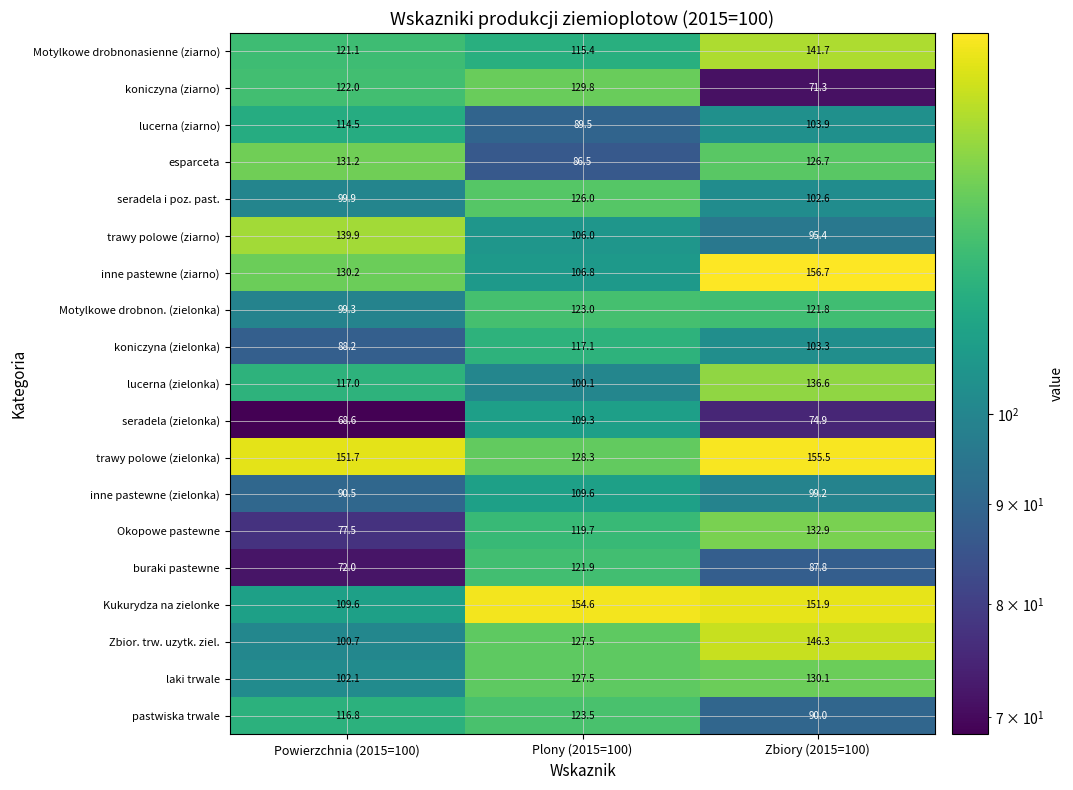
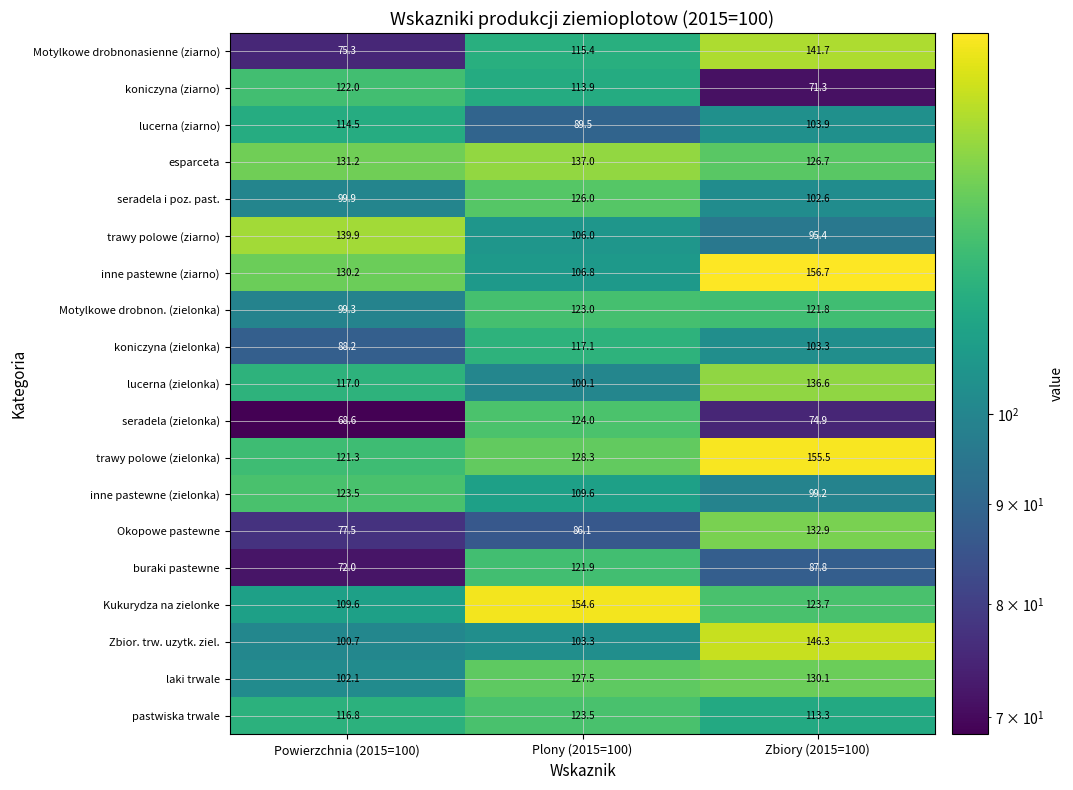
Motylkowe drobnonasienne (ziarno), Powierzchnia (2015=100): 121.1 -> 75.3
koniczyna (ziarno), Plony (2015=100): 129.8 -> 113.9
esparceta, Plony (2015=100): 86.5 -> 137.0
seradela (zielonka), Plony (2015=100): 109.3 -> 124.0
trawy polowe (zielonka), Powierzchnia (2015=100): 151.7 -> 121.3
inne pastewne (zielonka), Powierzchnia (2015=100): 90.5 -> 123.5
Okopowe pastewne, Plony (2015=100): 119.7 -> 86.1
Kukurydza na zielonke, Zbiory (2015=100): 151.9 -> 123.7
Zbior. trw. uzytk. ziel., Plony (2015=100): 127.5 -> 103.3
pastwiska trwale, Zbiory (2015=100): 90.0 -> 113.3
